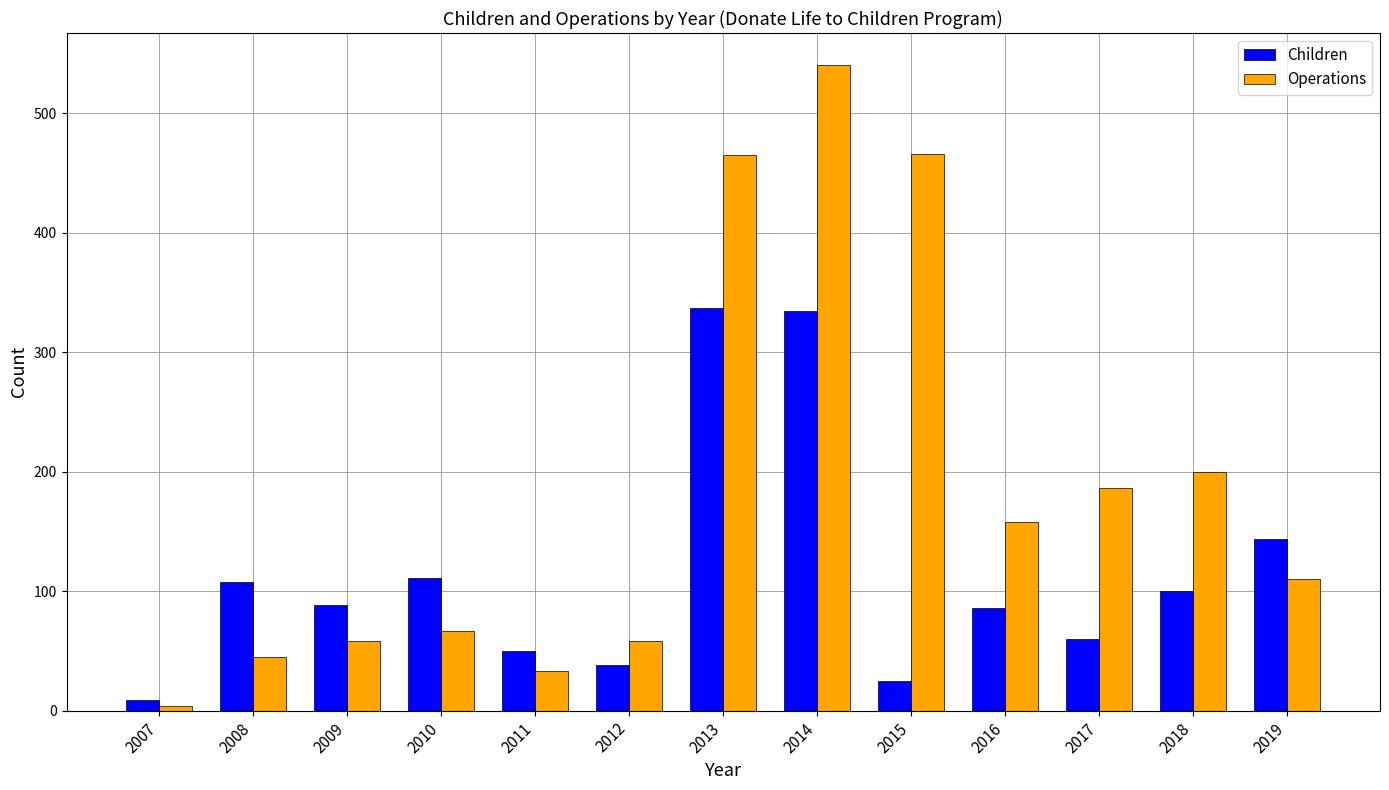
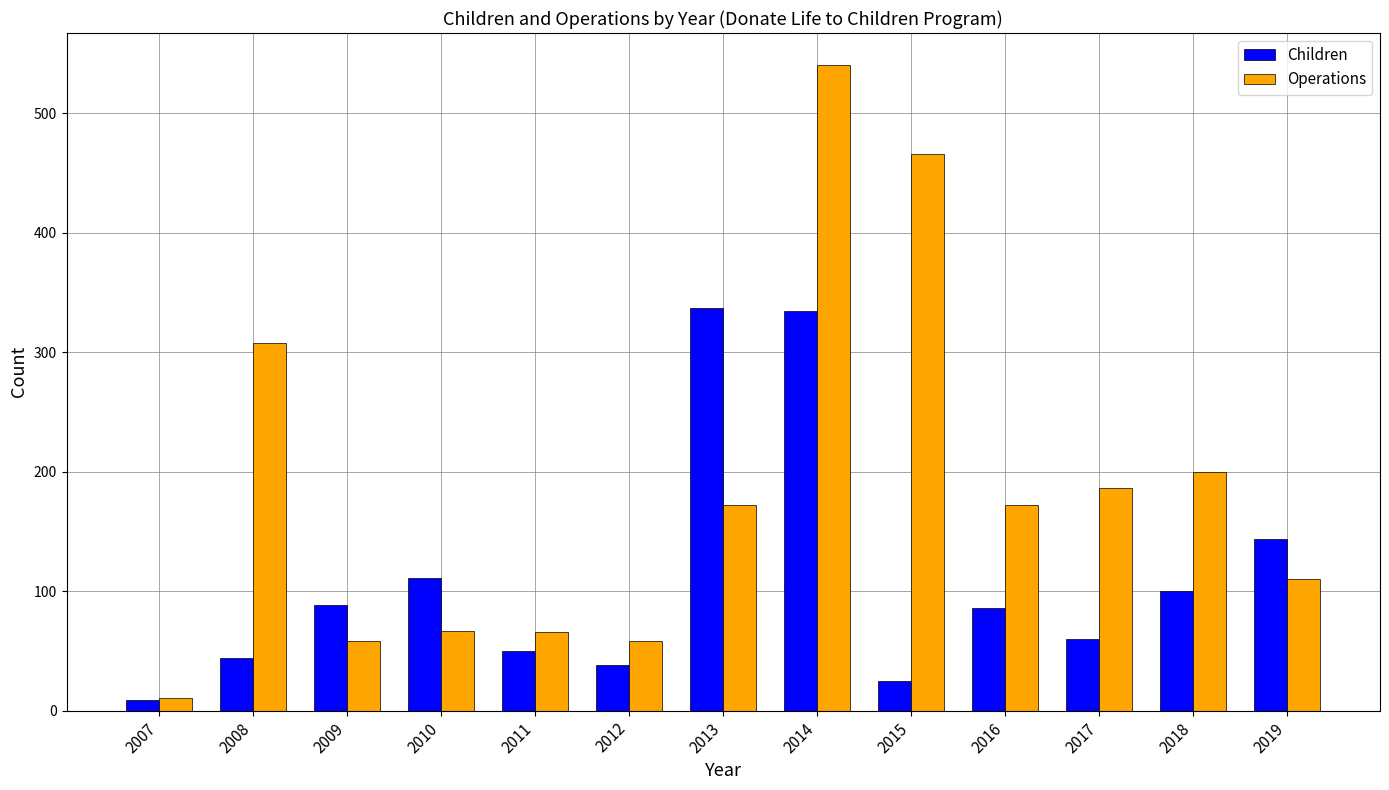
Operations, 2007: 4 -> 11
Children, 2008: 108 -> 44
Operations, 2008: 45 -> 308
Operations, 2011: 33 -> 66
Operations, 2013: 465 -> 172
Operations, 2016: 158 -> 172
